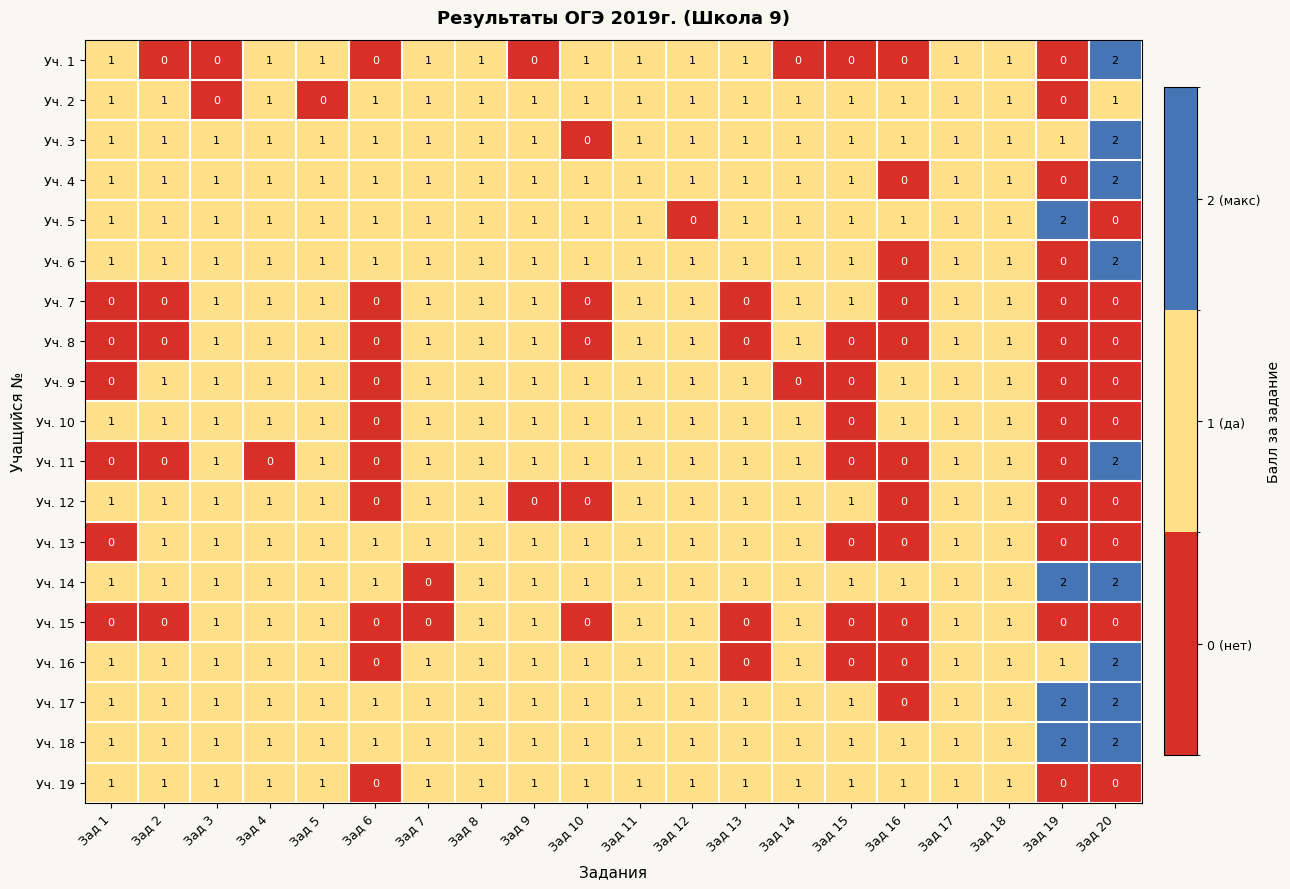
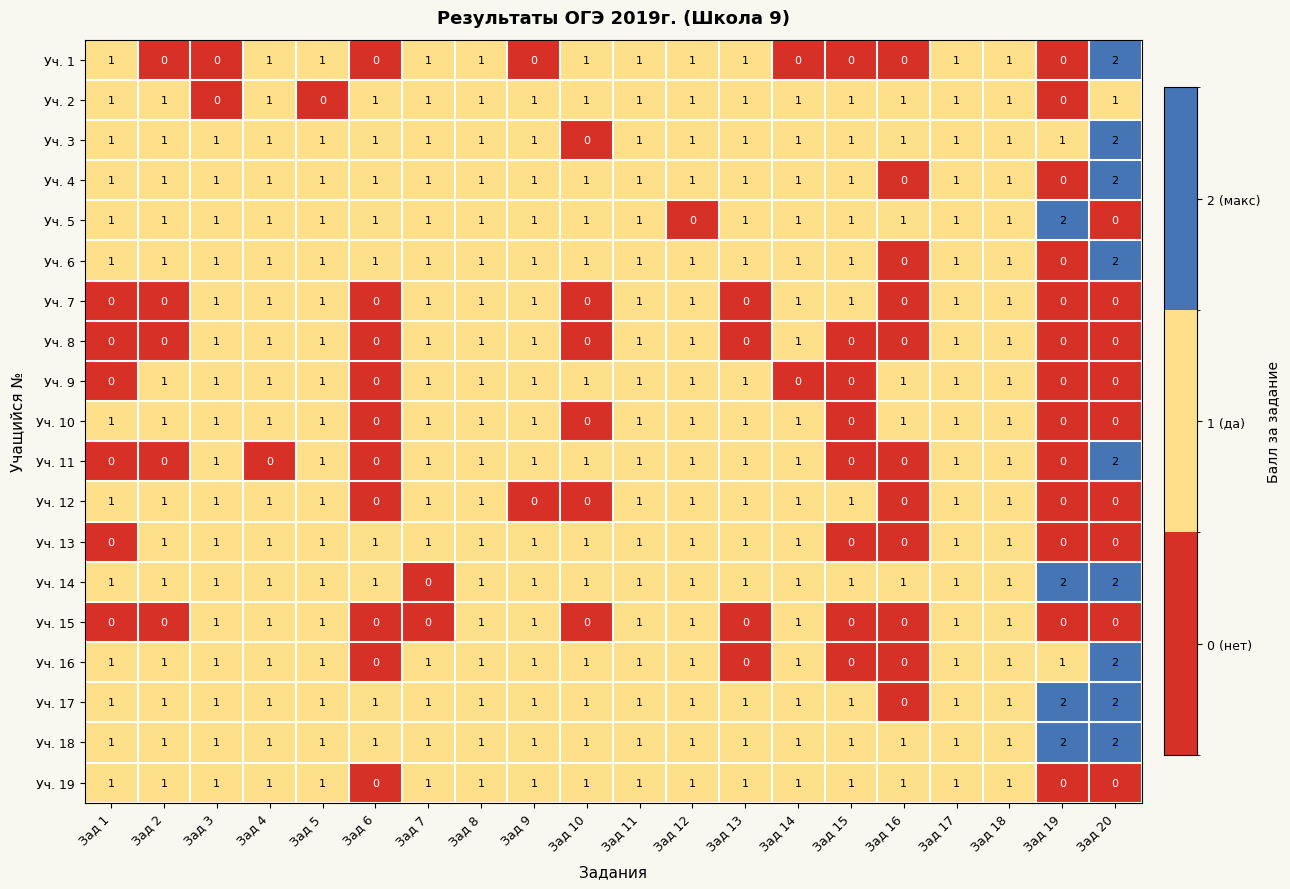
Уч. 10, Зад 10: 1 -> 0
